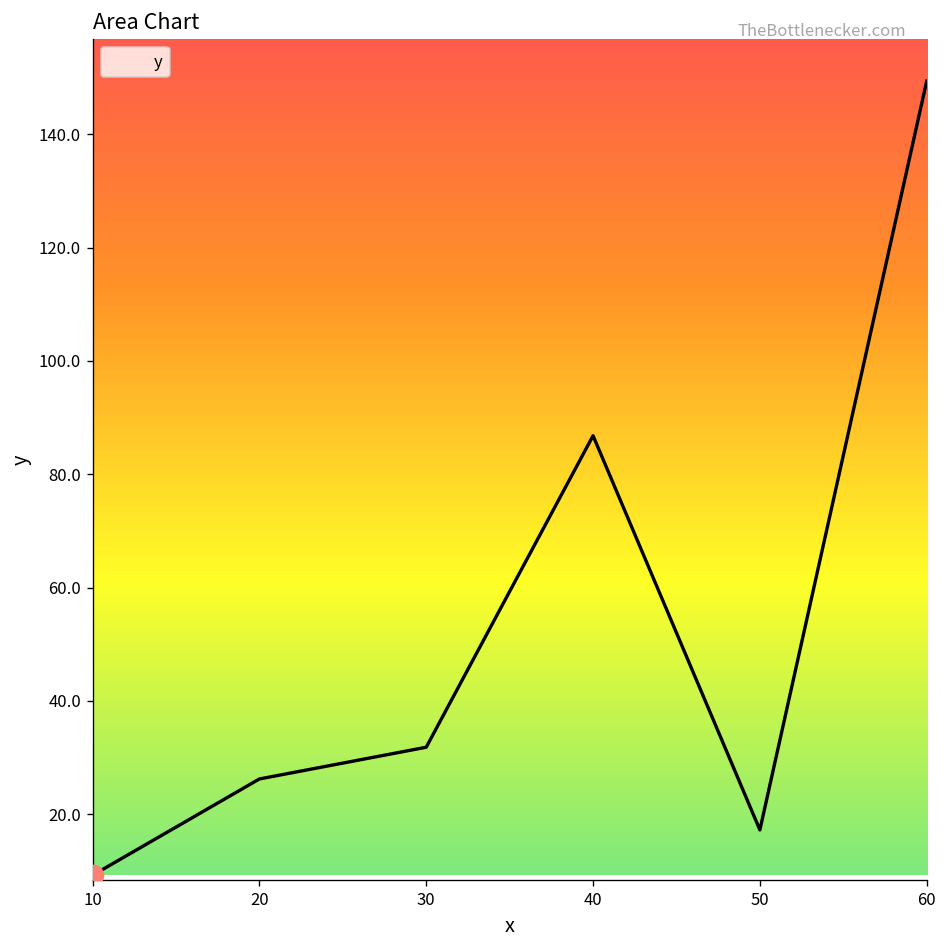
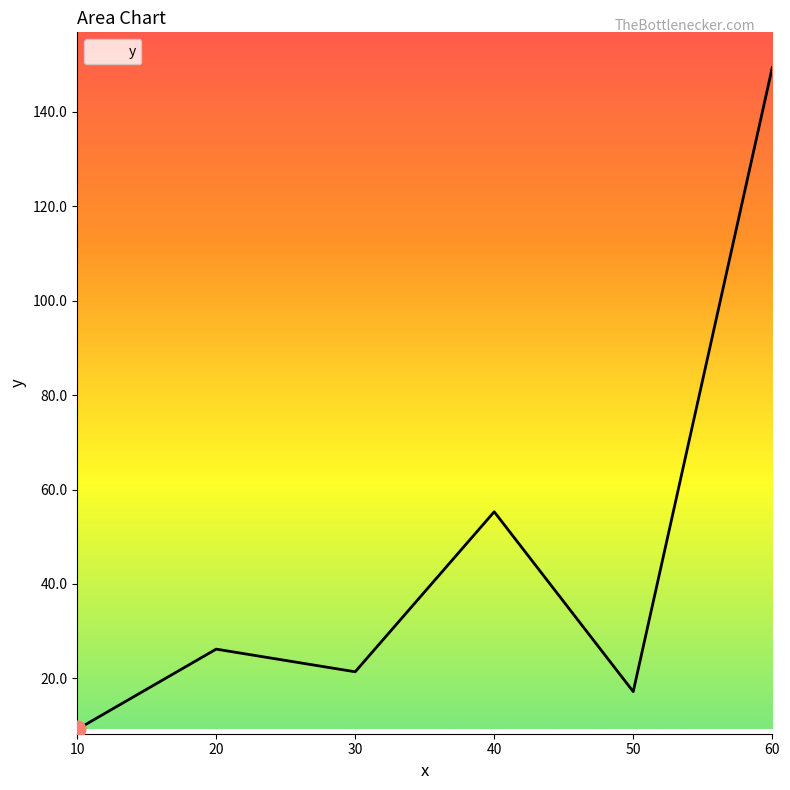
y, 30: 32 -> 21
y, 40: 87 -> 55
